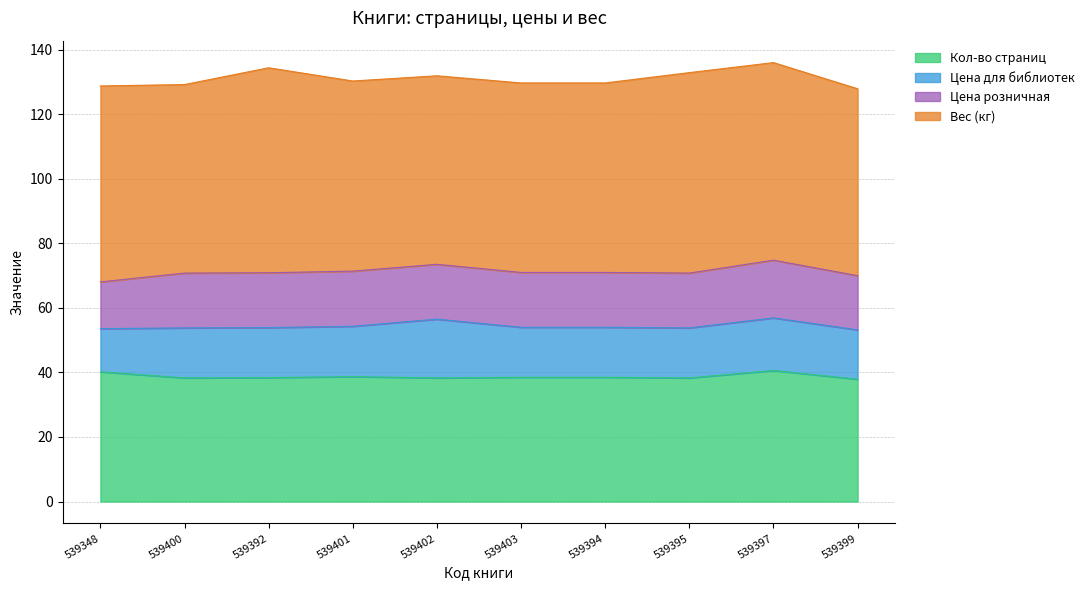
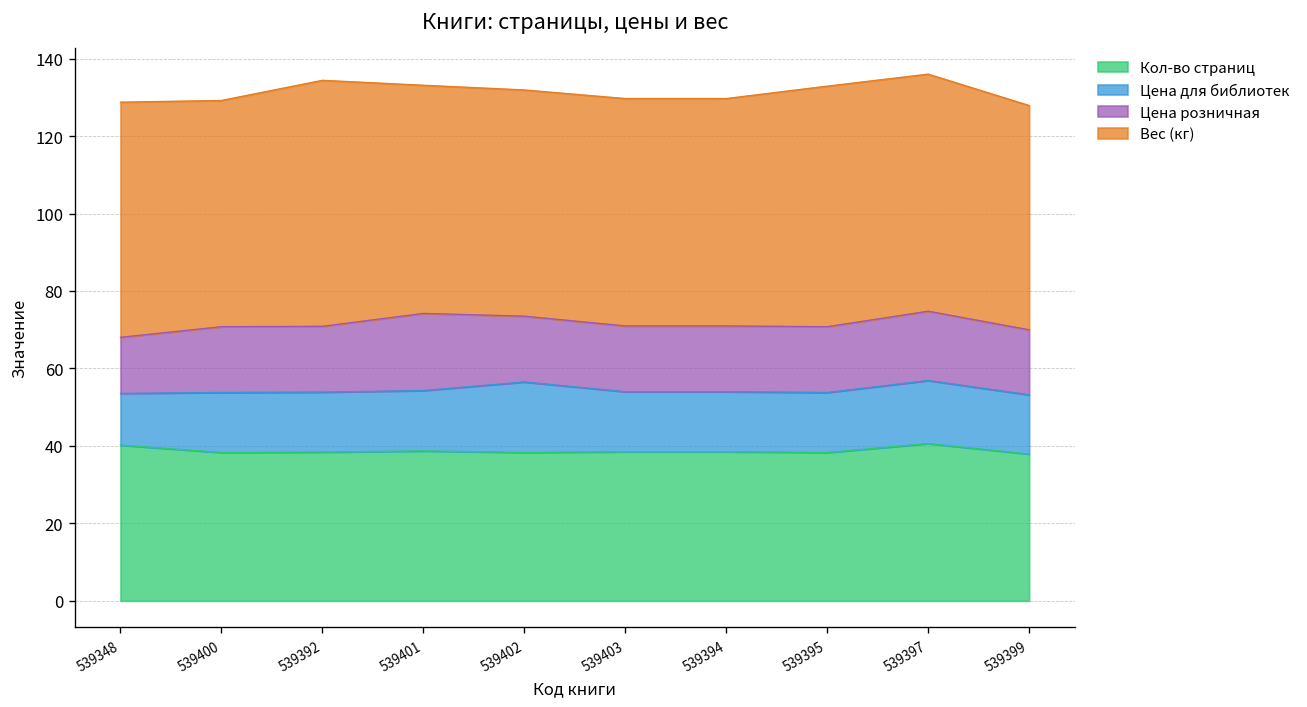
Цена розничная, 539401: 17 -> 20
